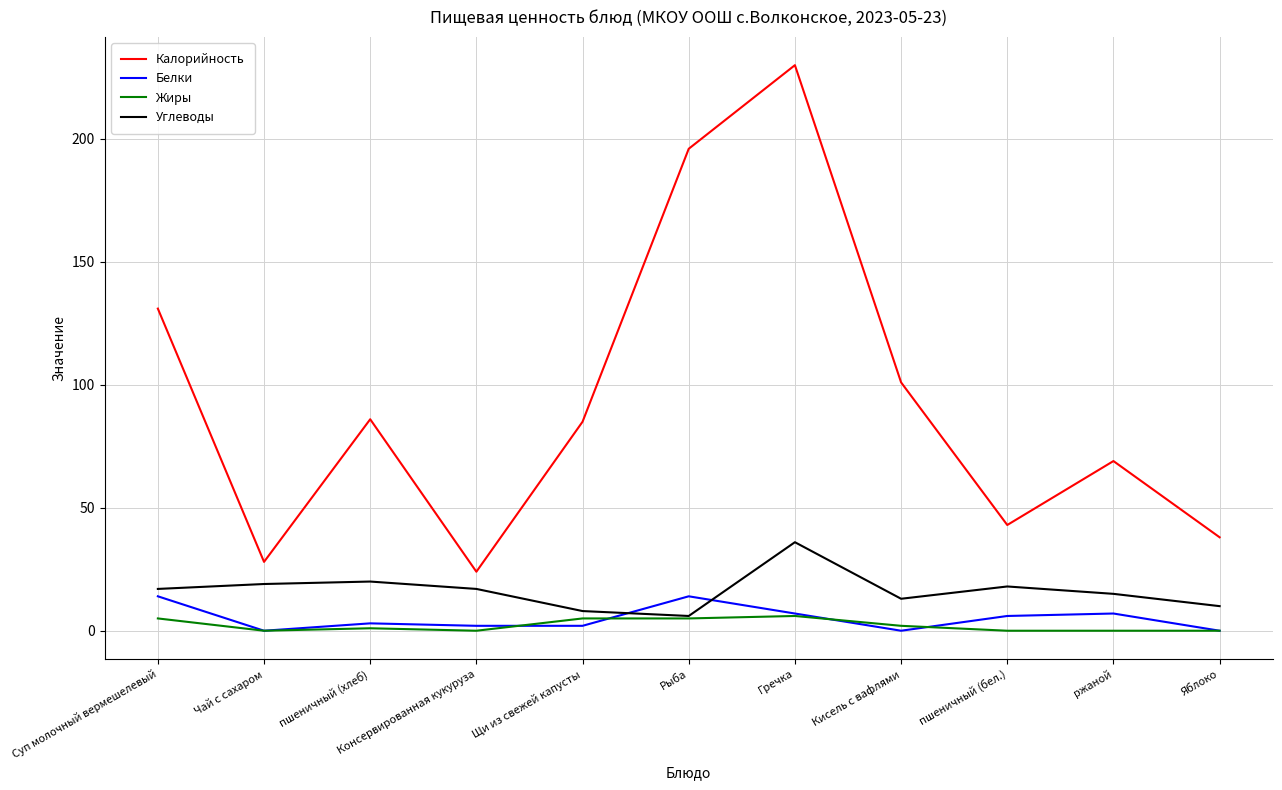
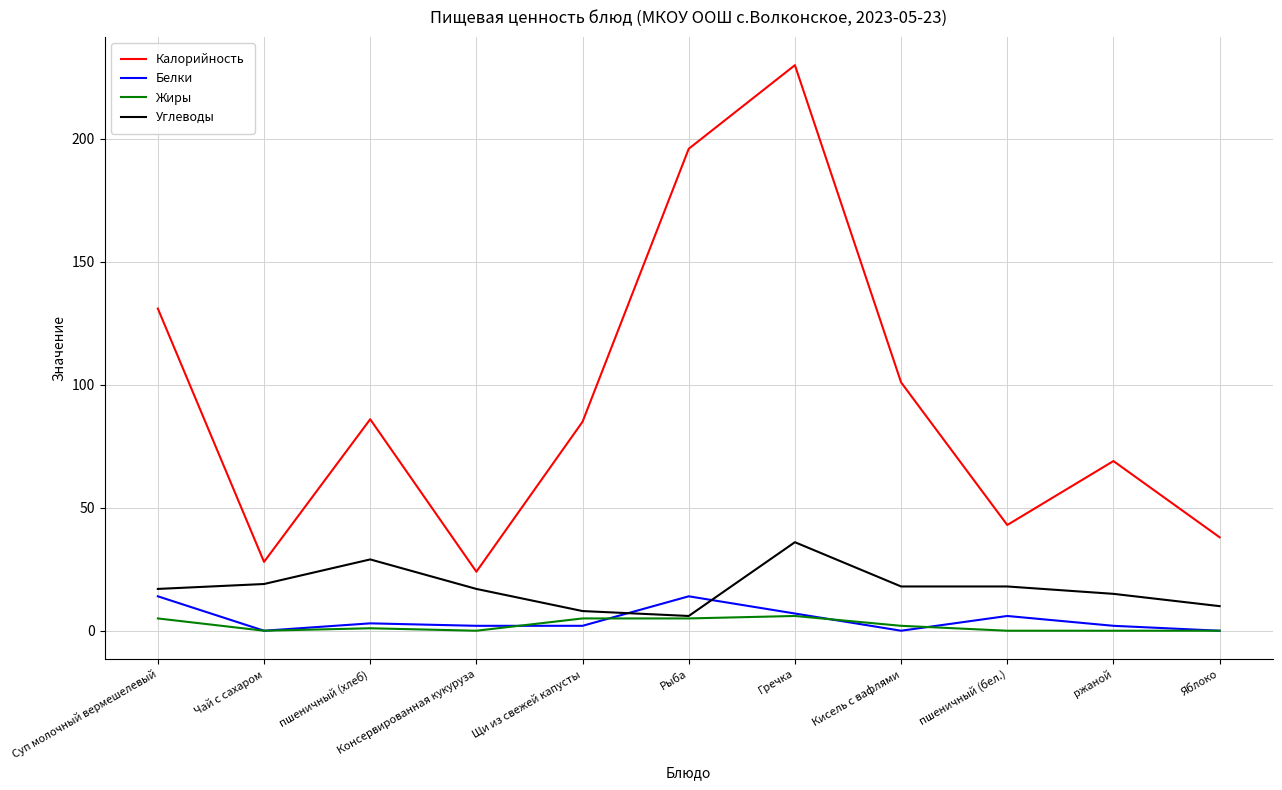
Углеводы, пшеничный (хлеб): 20 -> 29
Углеводы, Кисель с вафлями: 13 -> 18
Белки, ржаной: 7 -> 2
